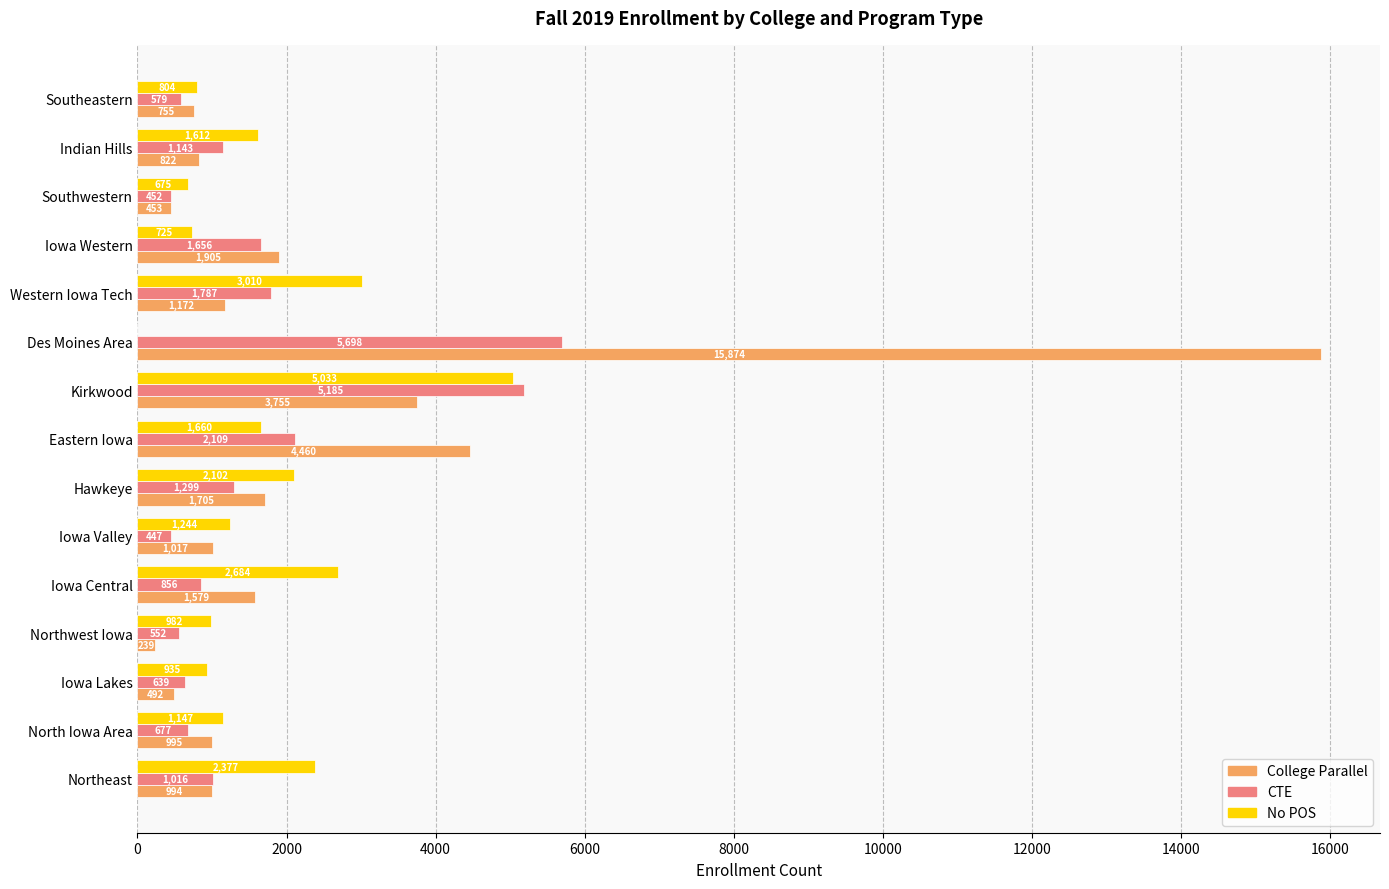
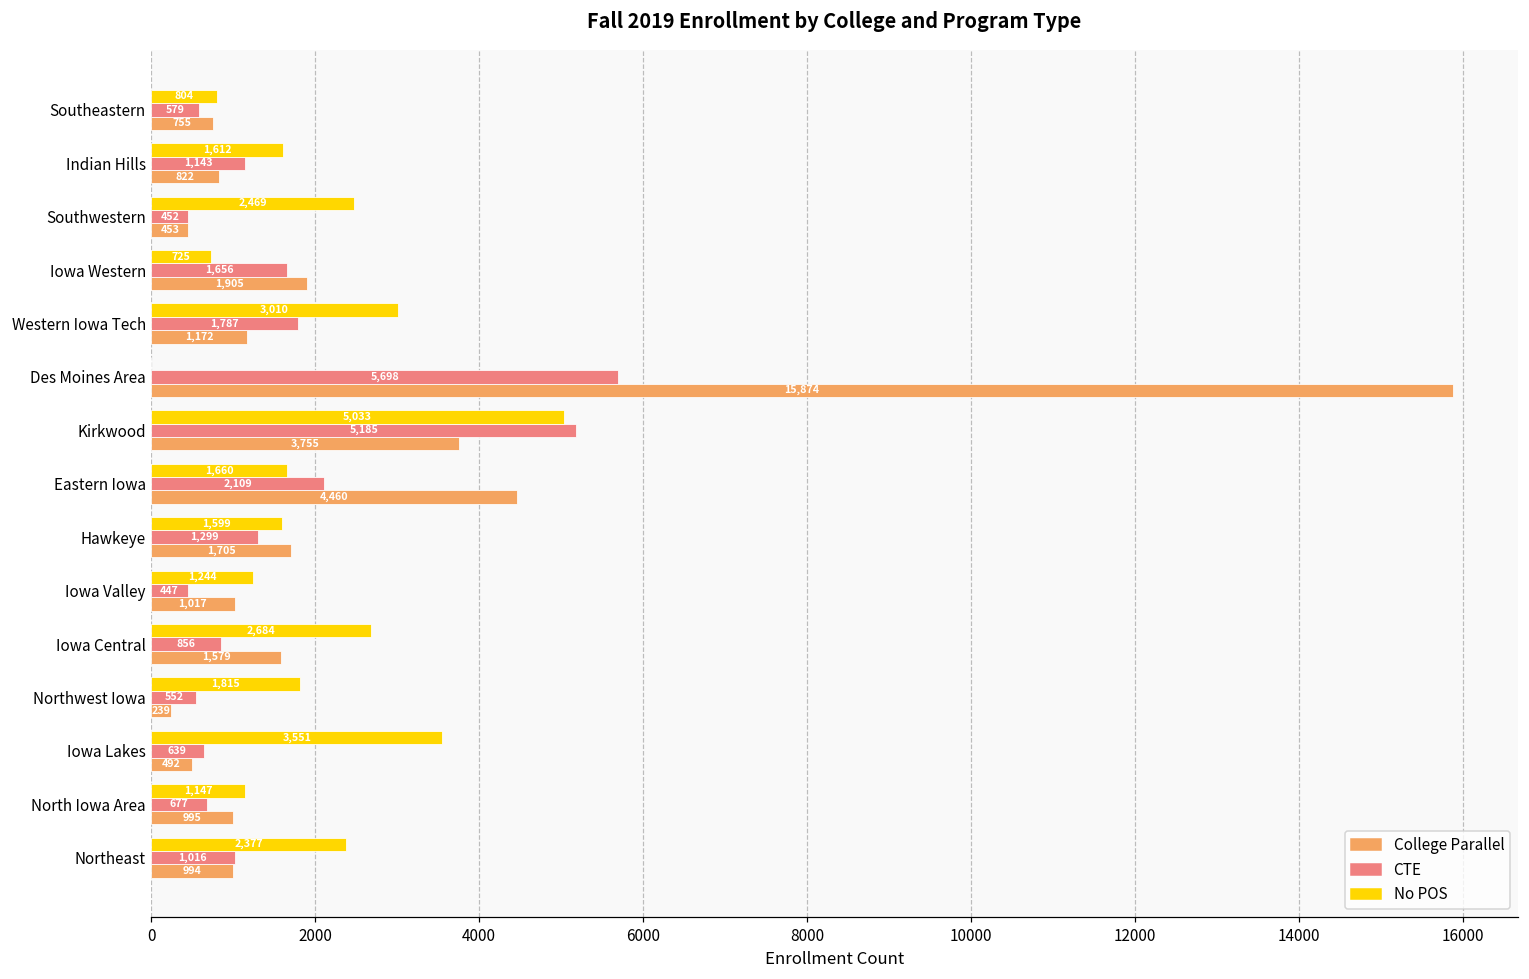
No POS, Southwestern: 675 -> 2,469
No POS, Hawkeye: 2,102 -> 1,599
No POS, Northwest Iowa: 982 -> 1,815
No POS, Iowa Lakes: 935 -> 3,551
